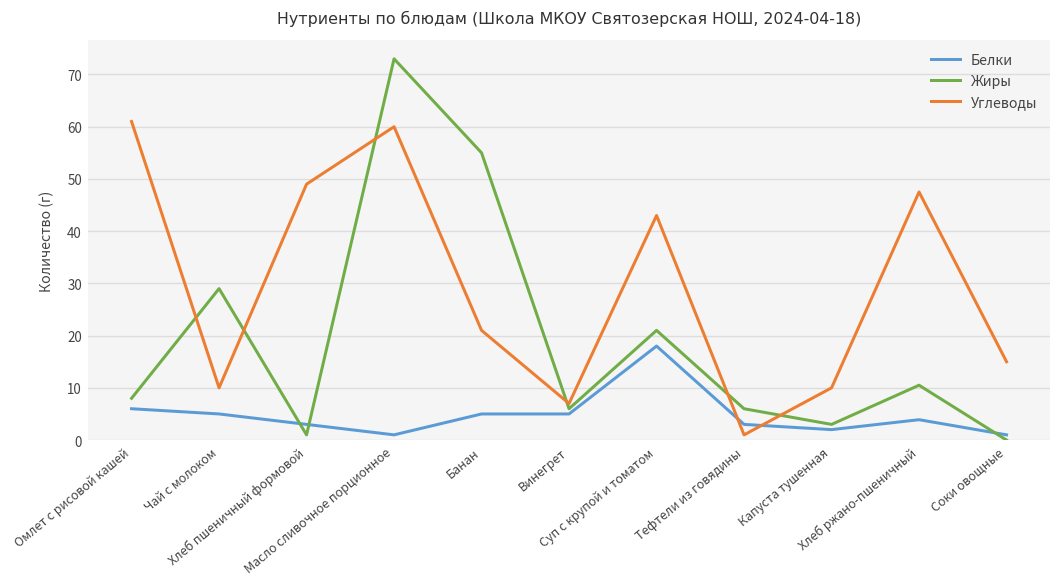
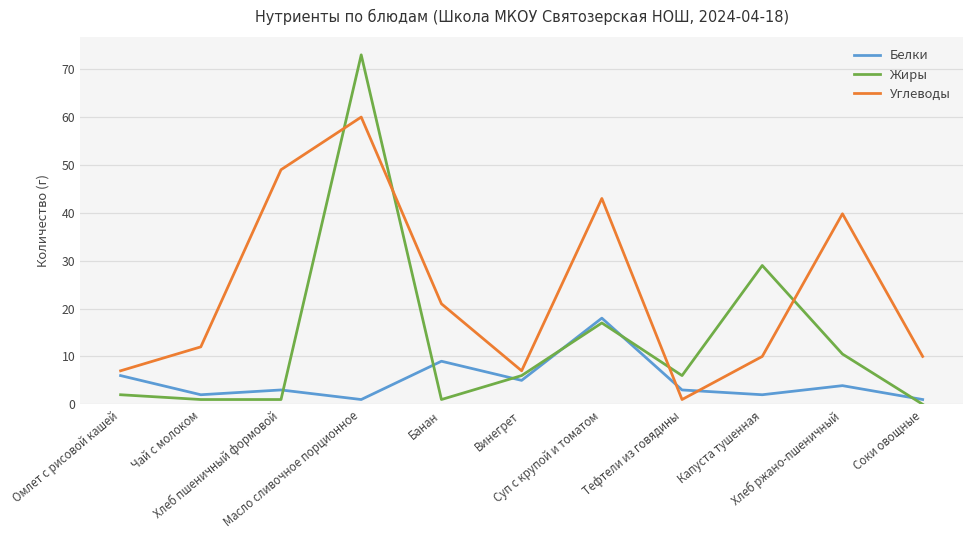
Жиры, Омлет с рисовой кашей: 8 -> 2
Углеводы, Омлет с рисовой кашей: 61 -> 7
Белки, Чай с молоком: 5 -> 2
Жиры, Чай с молоком: 29 -> 1
Углеводы, Чай с молоком: 10 -> 12
Белки, Банан: 5 -> 9
Жиры, Банан: 55 -> 1
Жиры, Суп с крупой и томатом: 21 -> 17
Жиры, Капуста тушенная: 3 -> 29
Углеводы, Хлеб ржано-пшеничный: 48 -> 40
Углеводы, Соки овощные: 15 -> 10
